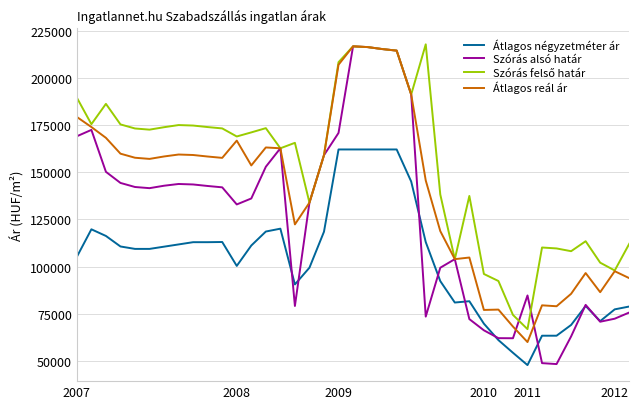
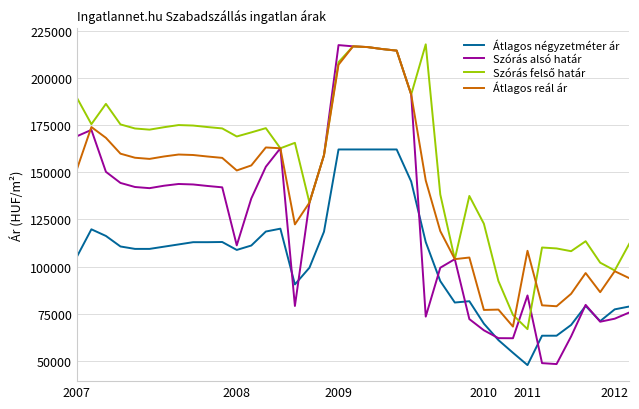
Átlagos reál ár, 2007: 179000 -> 151000
Átlagos négyzetméter ár, 2008: 100000 -> 109000
Szórás alsó határ, 2008: 133000 -> 111000
Átlagos reál ár, 2008: 167000 -> 151000
Szórás alsó határ, 2009: 171000 -> 217000
Szórás felső határ, 2010: 96000 -> 123000
Átlagos reál ár, 2011: 60000 -> 108000
